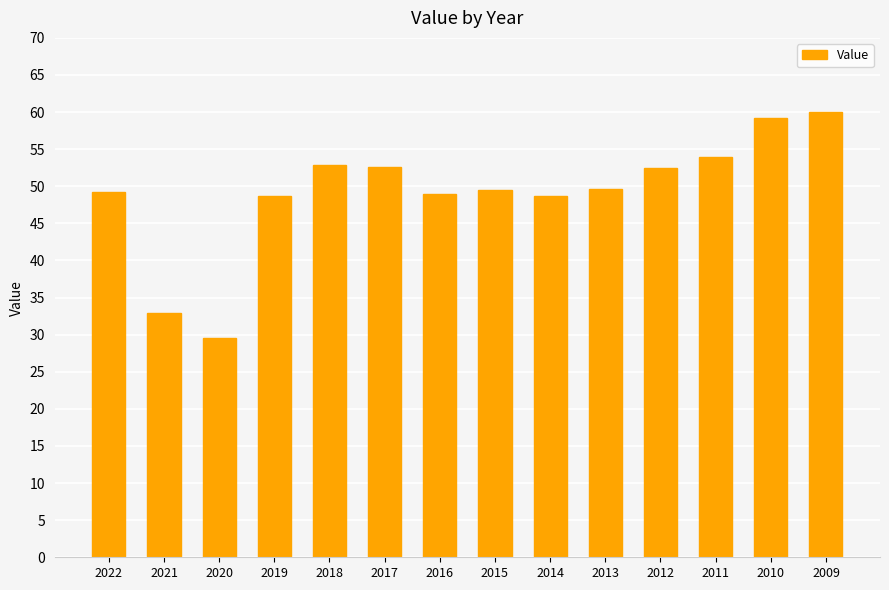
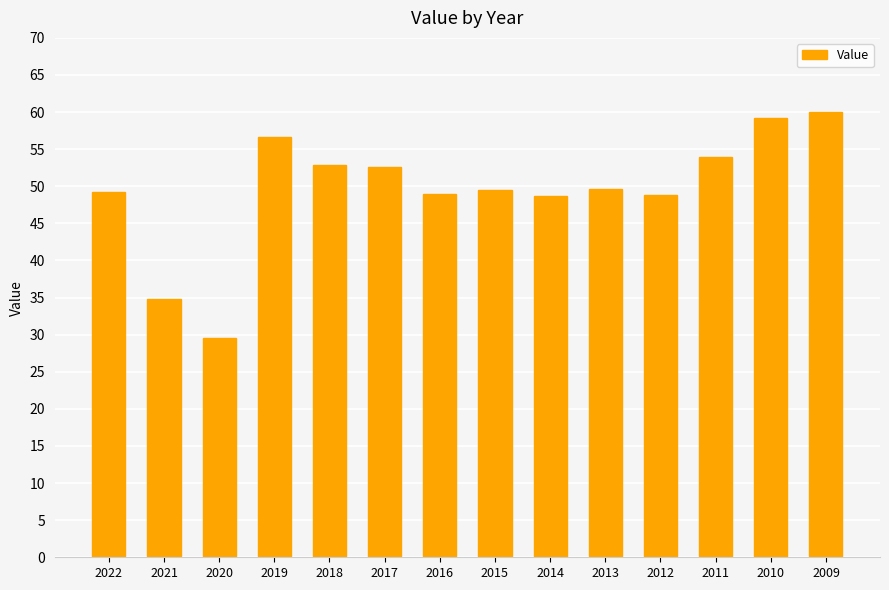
2021: 33 -> 35
2019: 49 -> 57
2012: 52 -> 49
